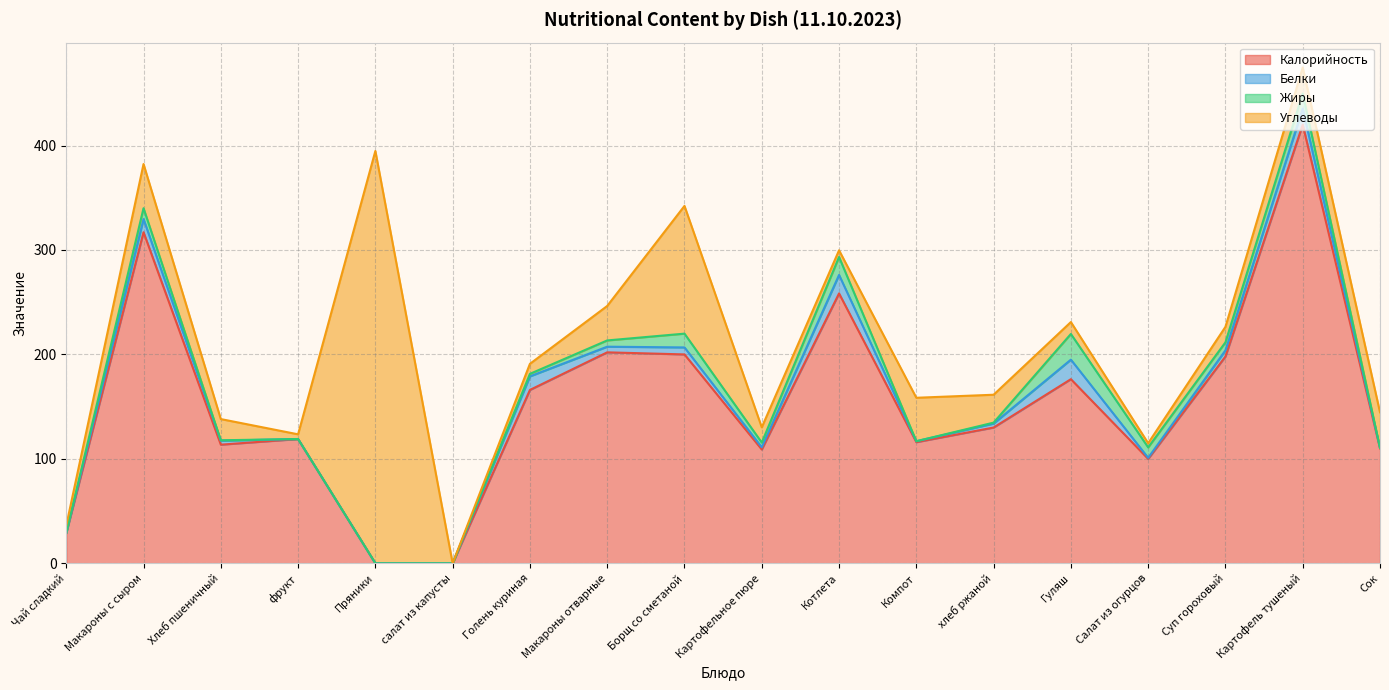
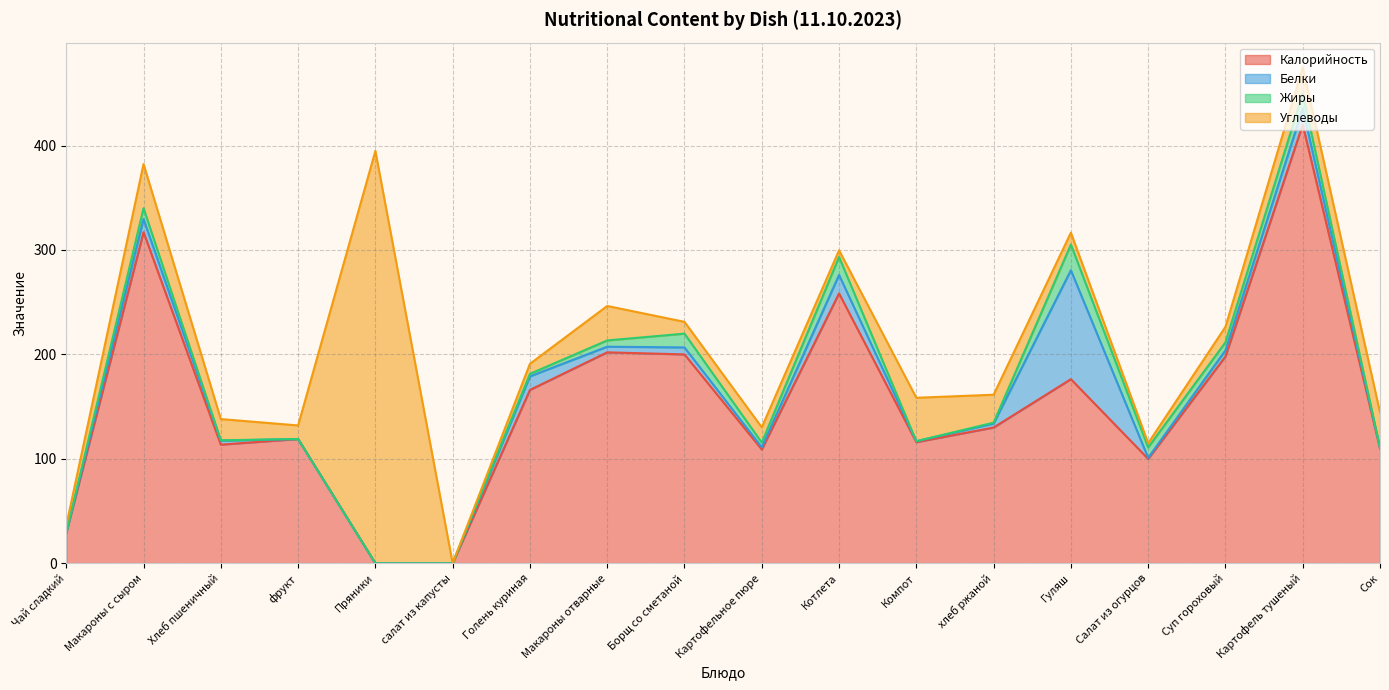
Углеводы, фрукт: 5 -> 13
Углеводы, Борщ со сметаной: 122 -> 11
Белки, Гуляш: 19 -> 104
